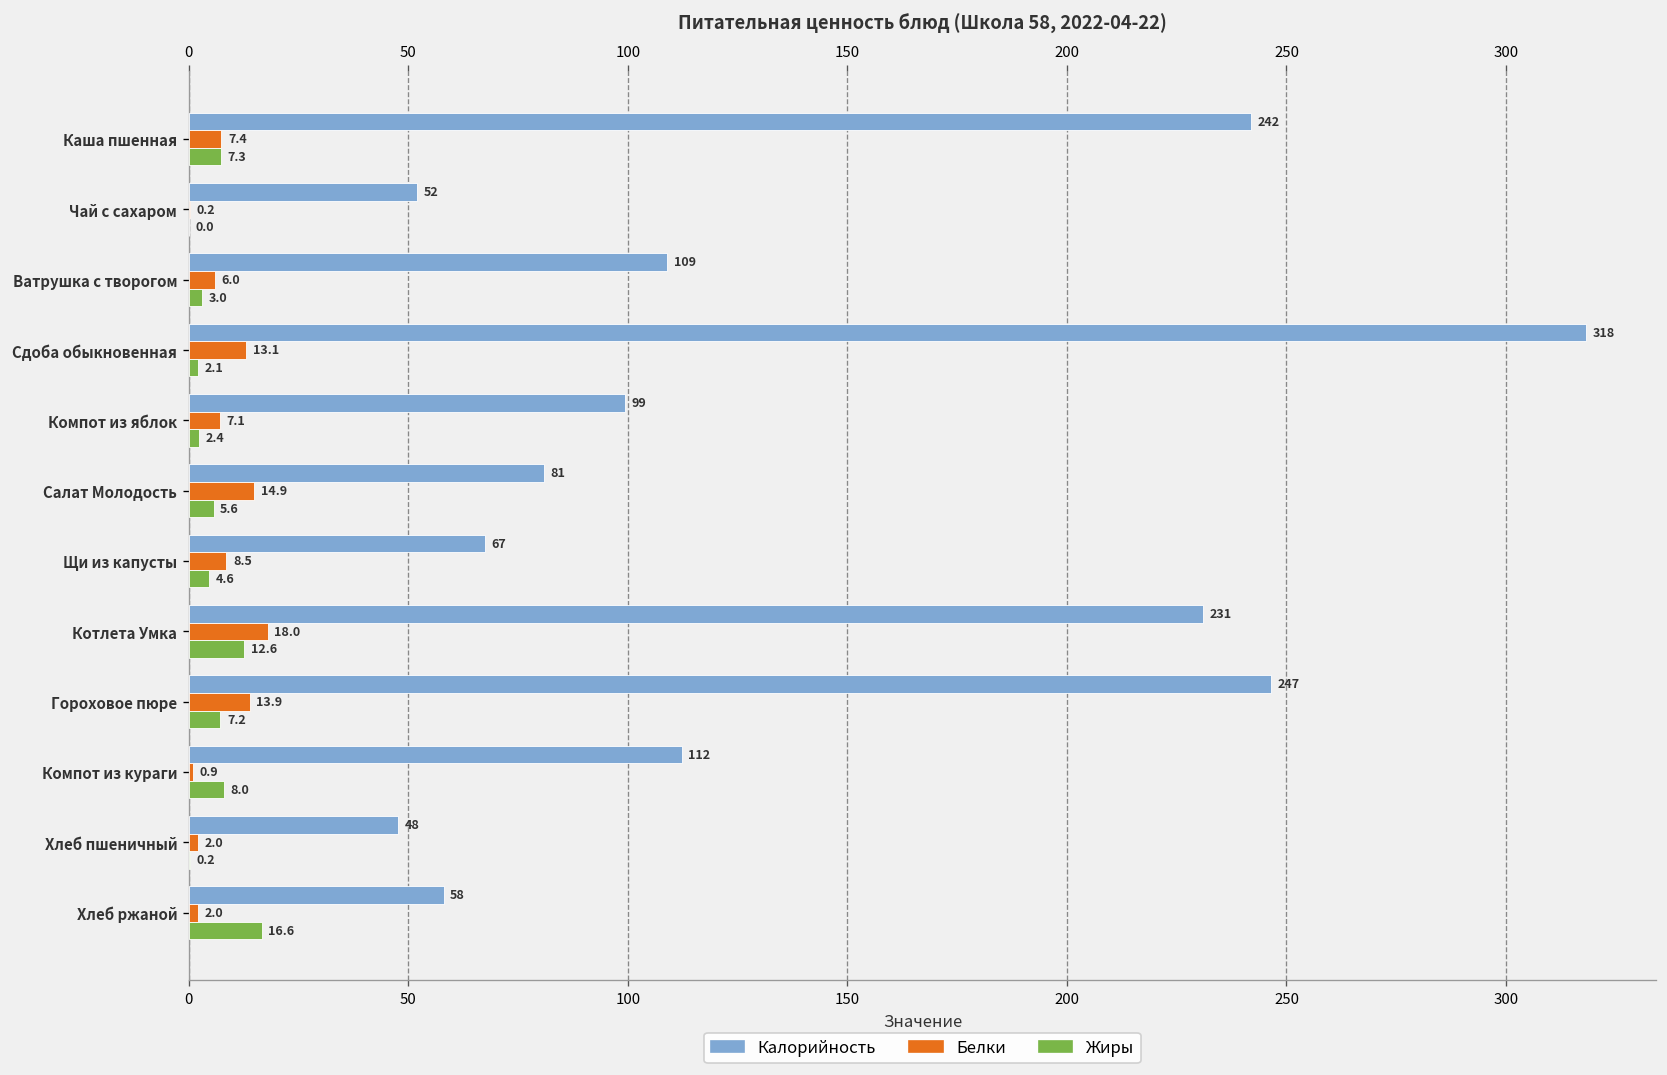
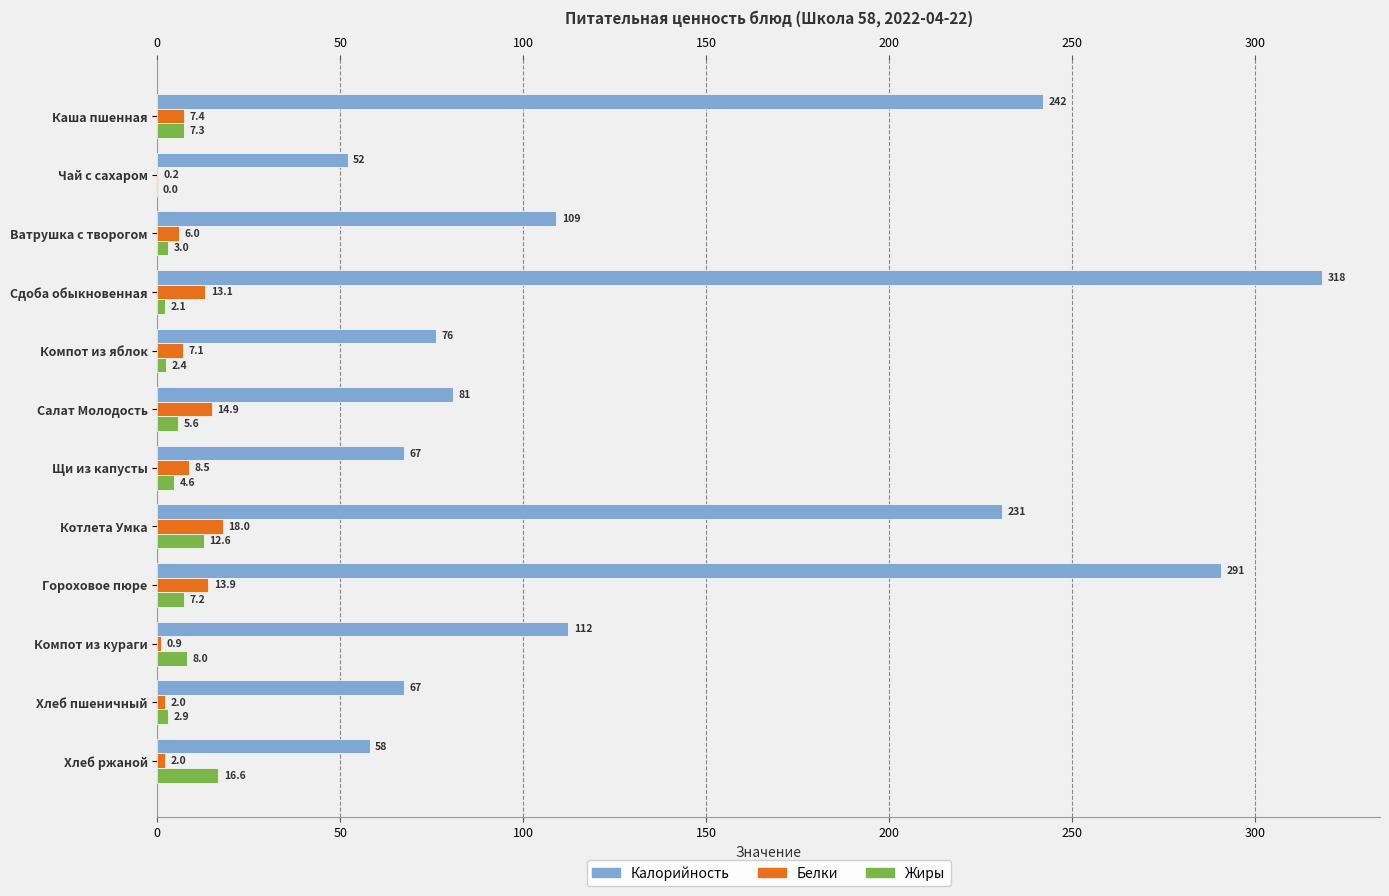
Калорийность, Компот из яблок: 99 -> 76
Калорийность, Гороховое пюре: 247 -> 291
Калорийность, Хлеб пшеничный: 48 -> 67
Жиры, Хлеб пшеничный: 0.2 -> 2.9
